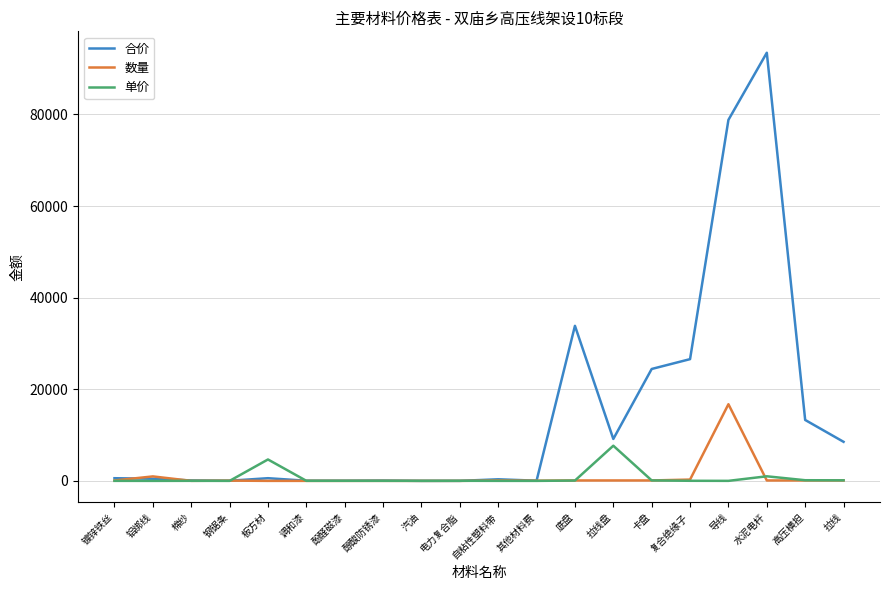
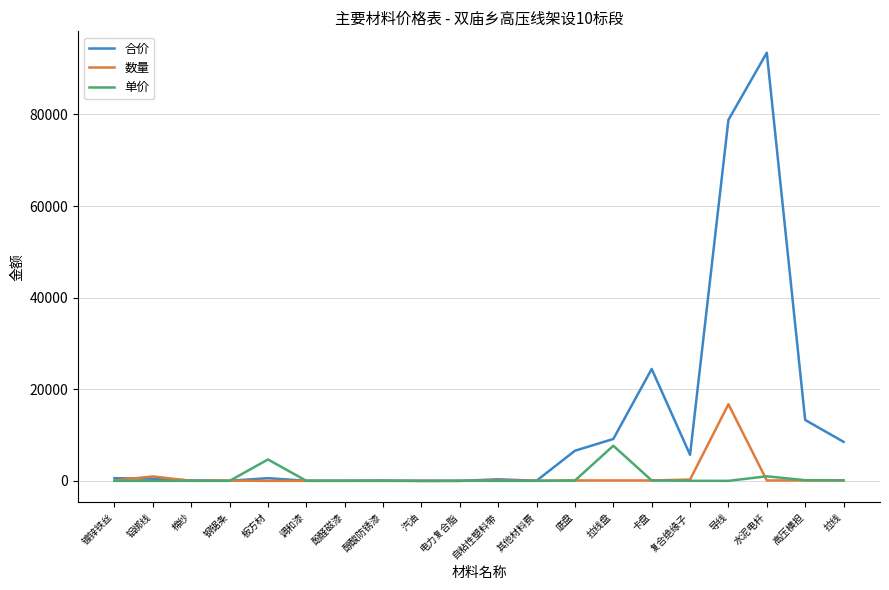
合价, 底盘: 34000 -> 7000
合价, 复合绝缘子: 27000 -> 6000
